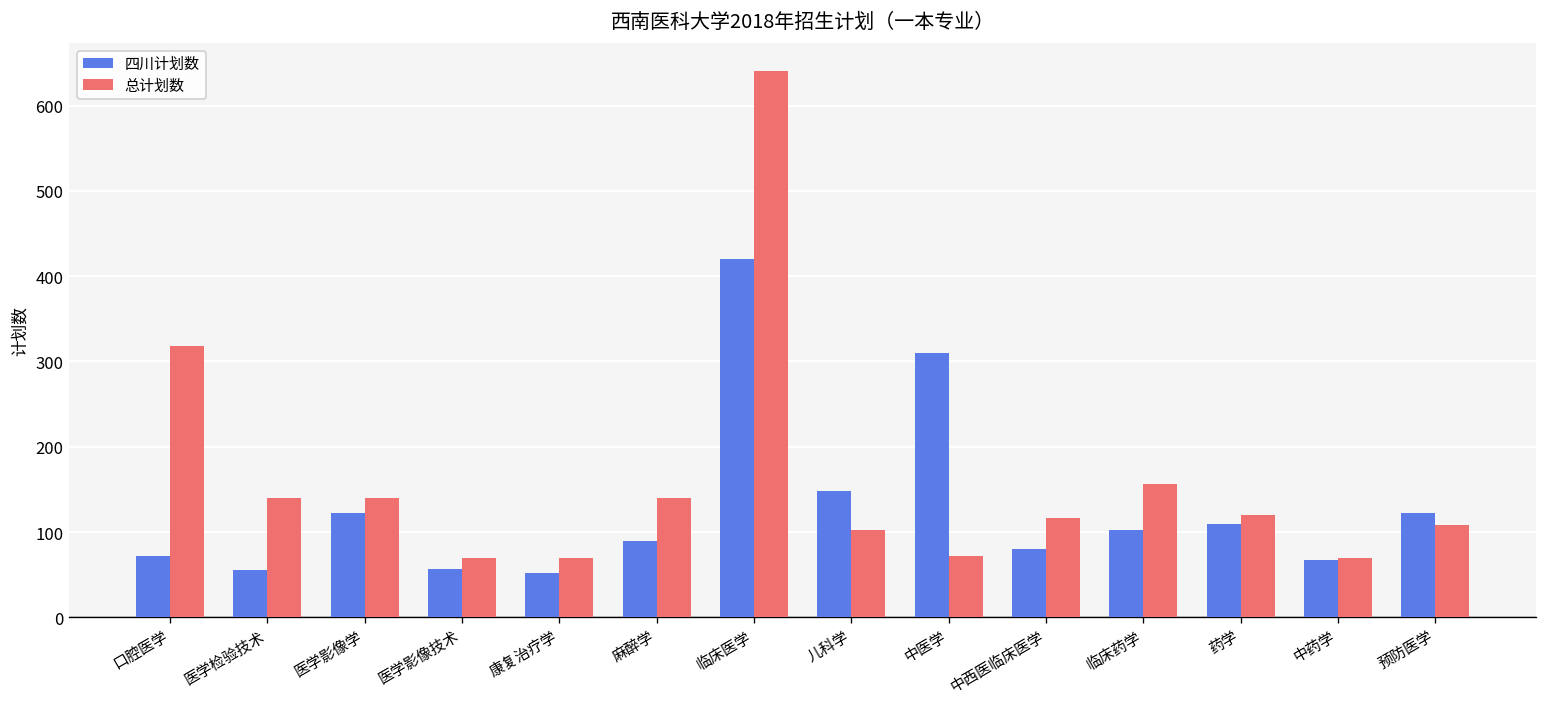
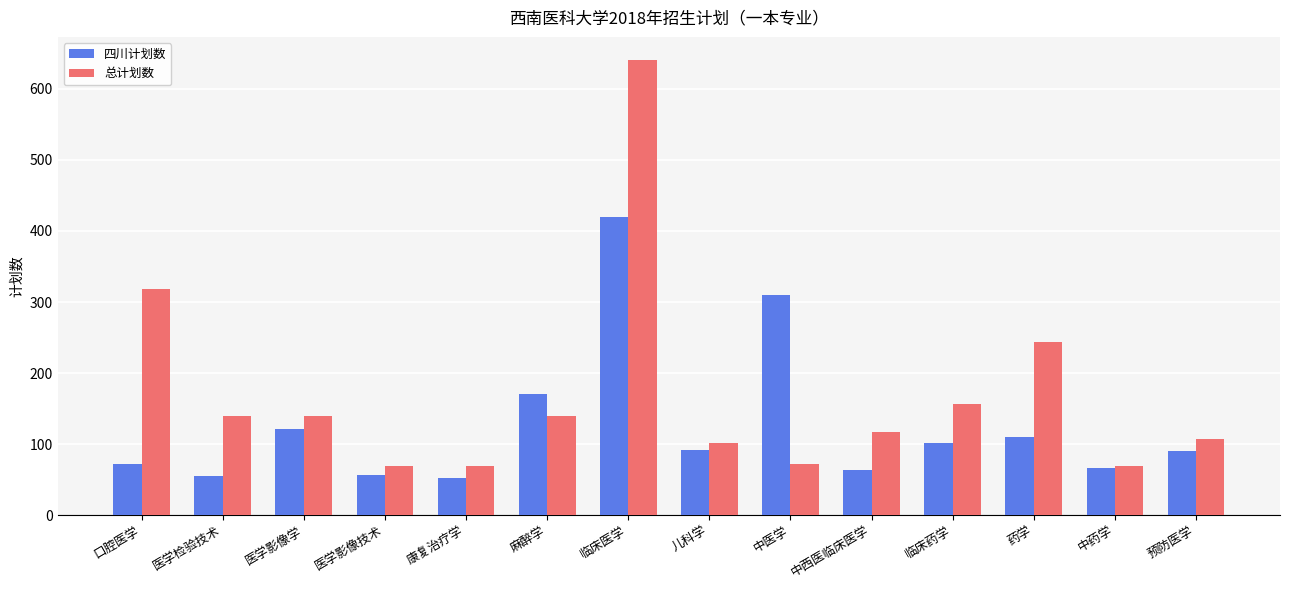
四川计划数, 麻醉学: 90 -> 170
四川计划数, 儿科学: 150 -> 90
四川计划数, 中西医临床医学: 80 -> 60
总计划数, 药学: 120 -> 240
四川计划数, 预防医学: 120 -> 90
